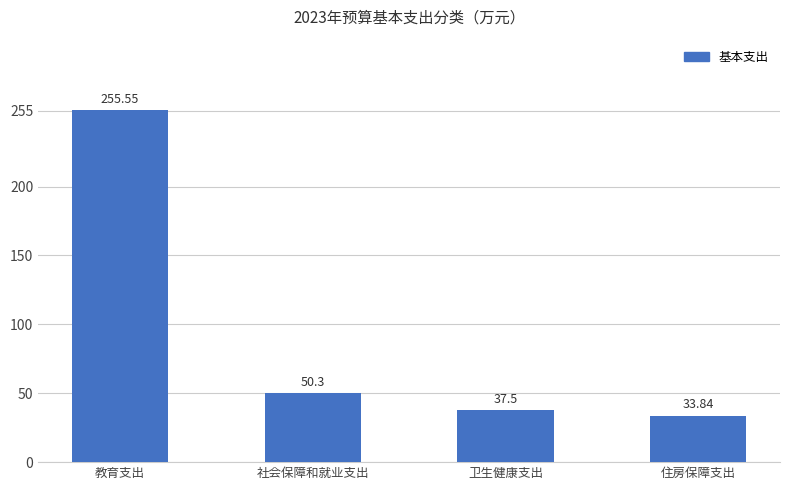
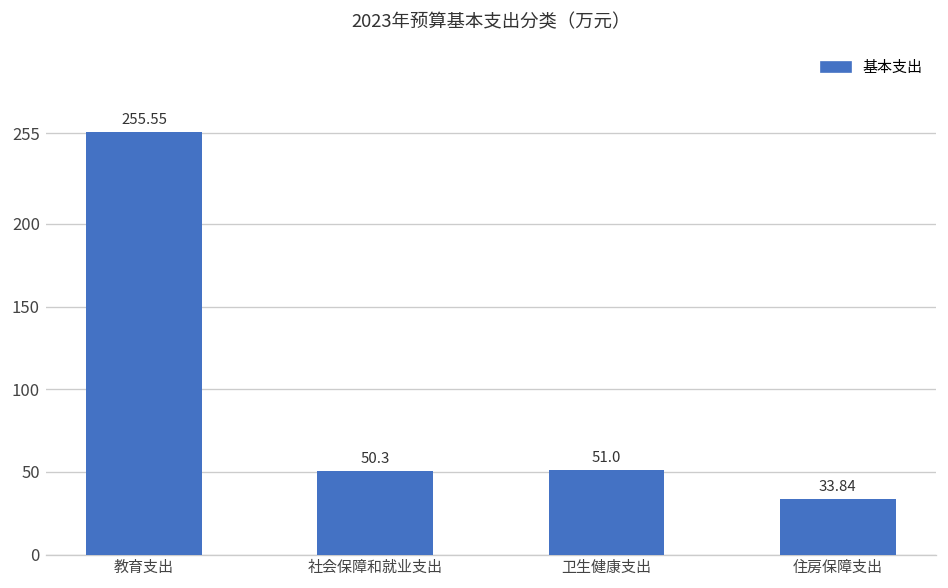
卫生健康支出: 37.5 -> 51.0
